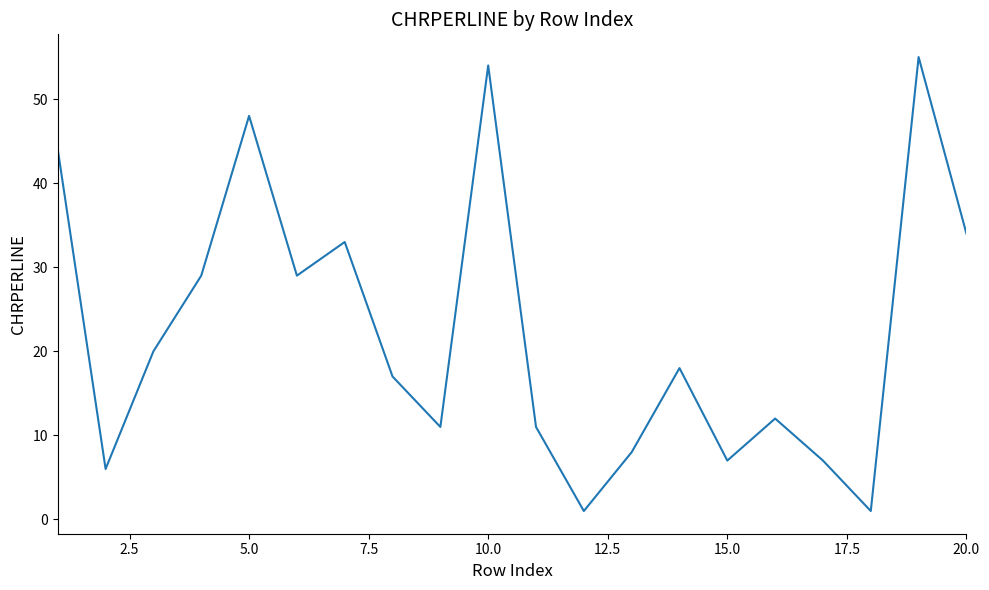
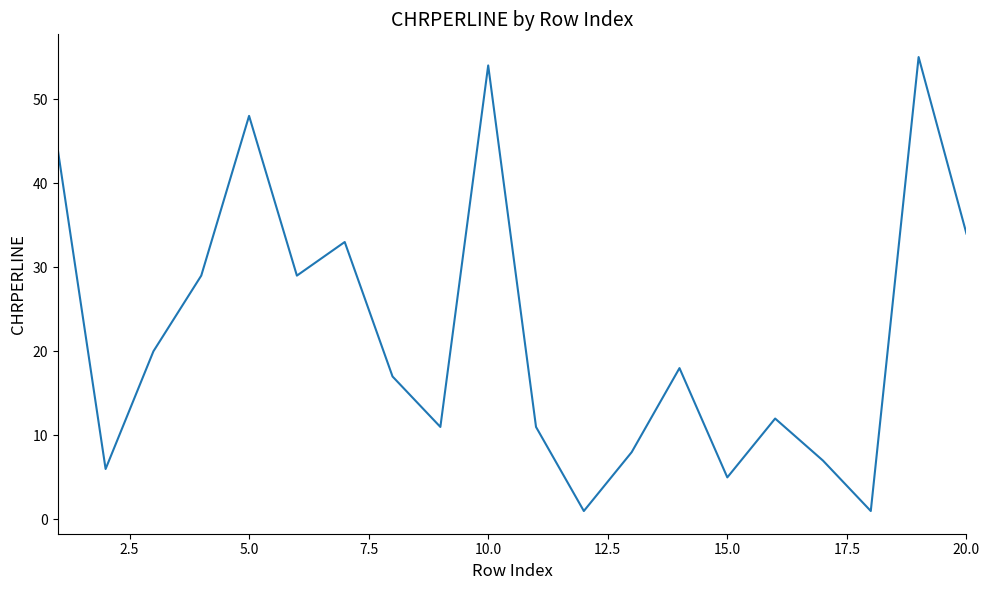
15.0: 7 -> 5
